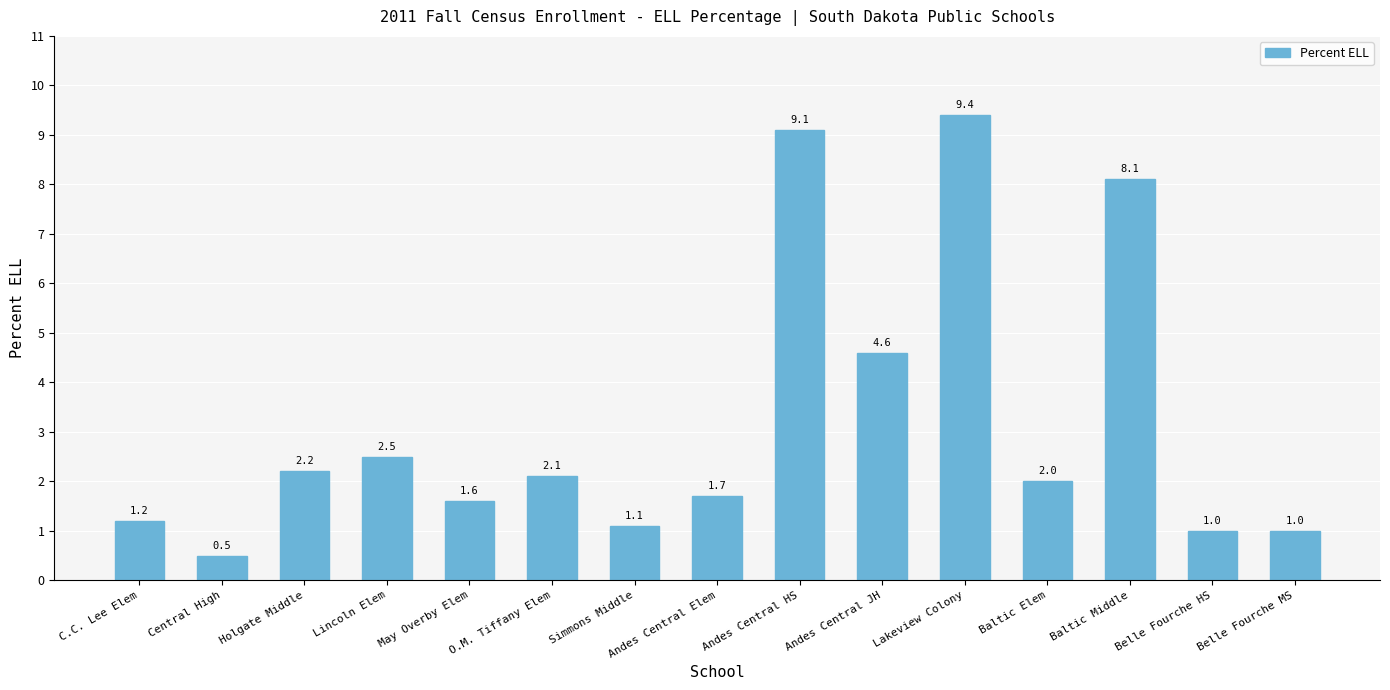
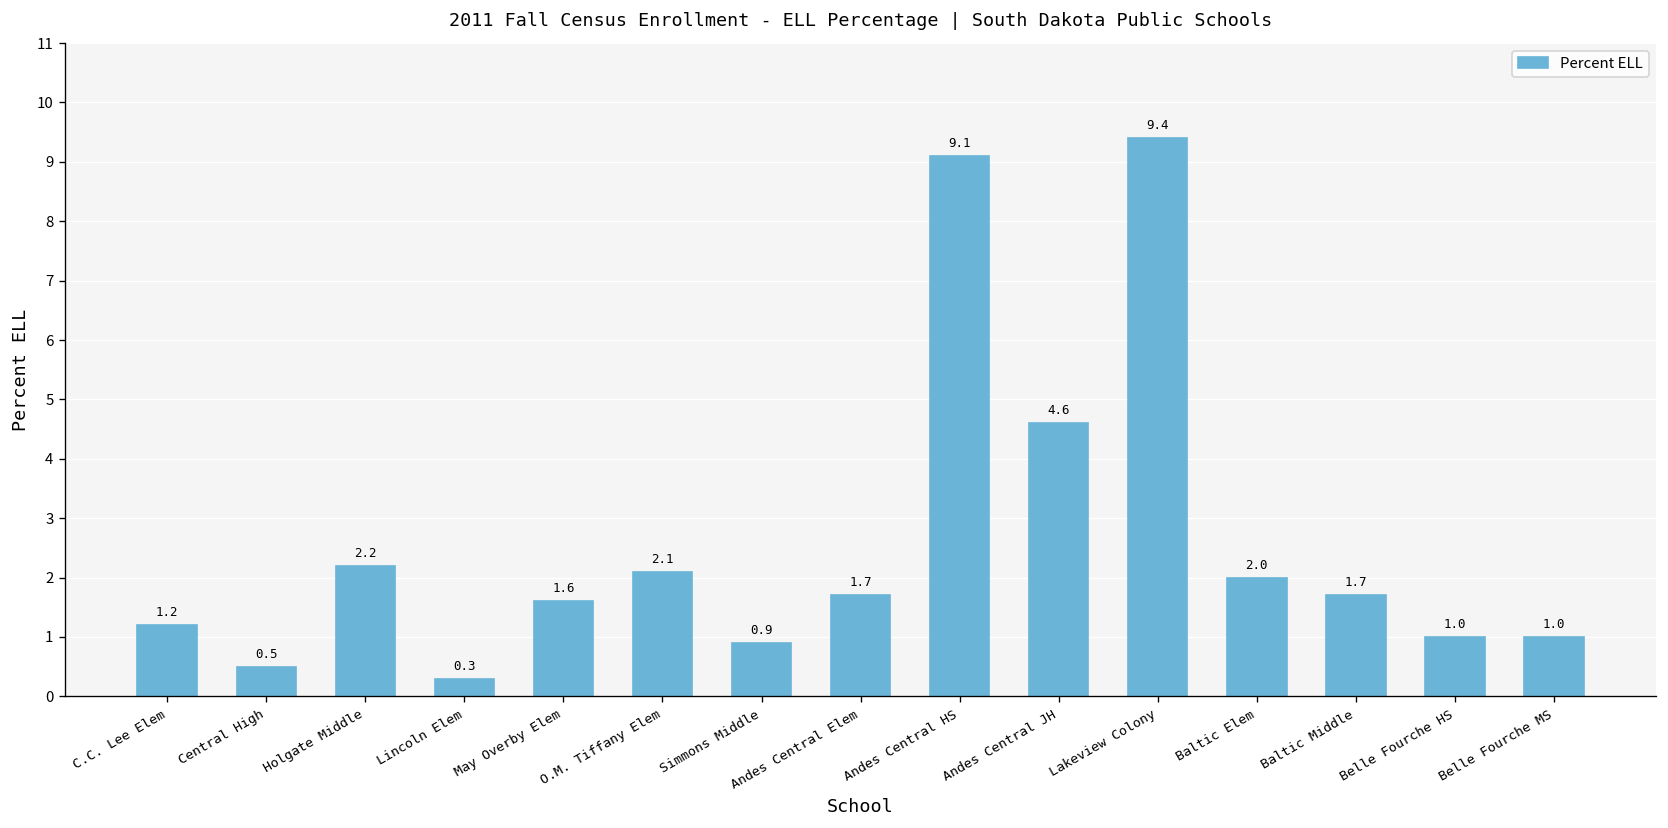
Lincoln Elem: 2.5 -> 0.3
Simmons Middle: 1.1 -> 0.9
Baltic Middle: 8.1 -> 1.7
